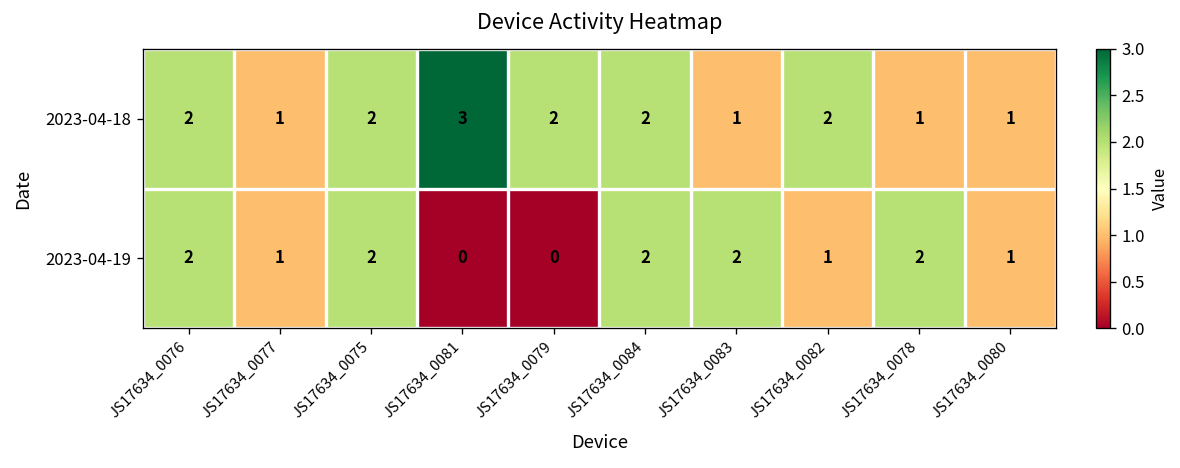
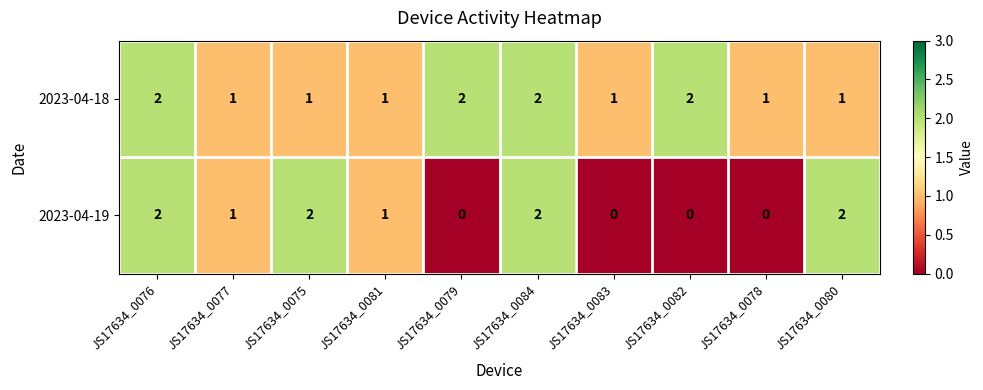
2023-04-18, JS17634_0075: 2 -> 1
2023-04-18, JS17634_0081: 3 -> 1
2023-04-19, JS17634_0081: 0 -> 1
2023-04-19, JS17634_0083: 2 -> 0
2023-04-19, JS17634_0082: 1 -> 0
2023-04-19, JS17634_0078: 2 -> 0
2023-04-19, JS17634_0080: 1 -> 2
